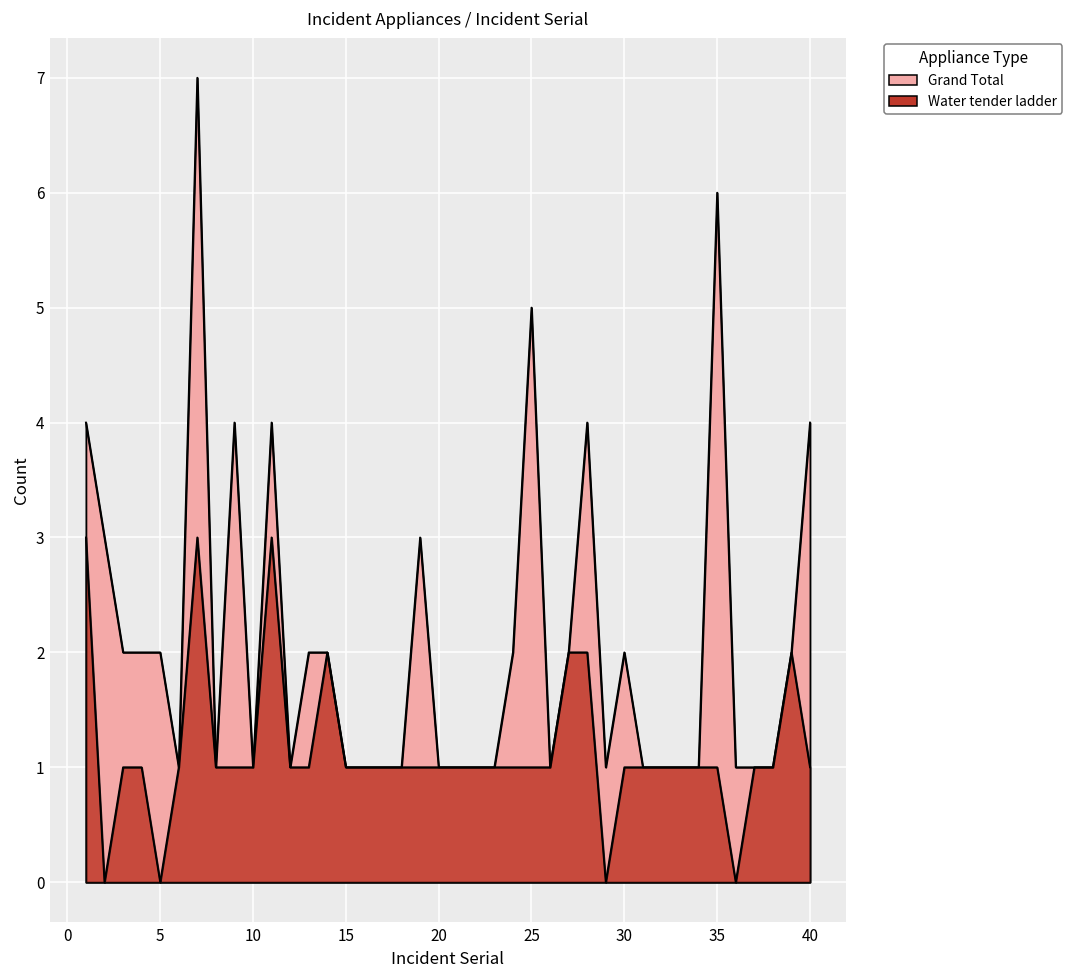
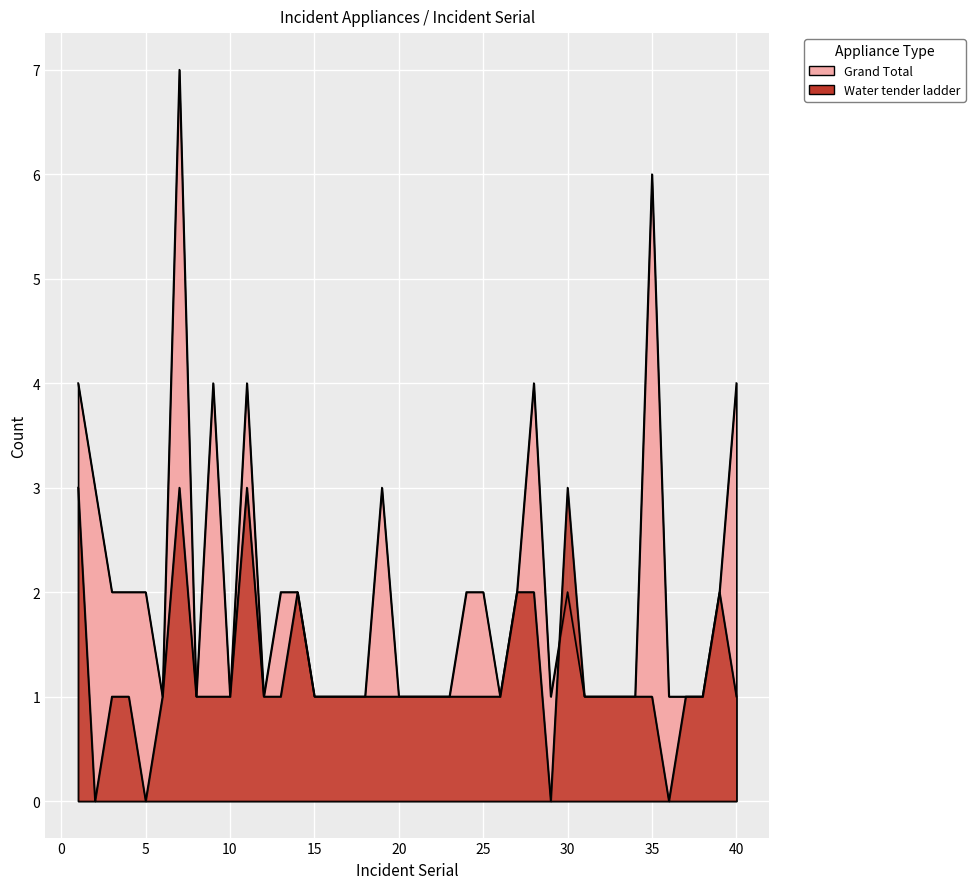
Grand Total, 25: 5 -> 2
Water tender ladder, 30: 1 -> 3
